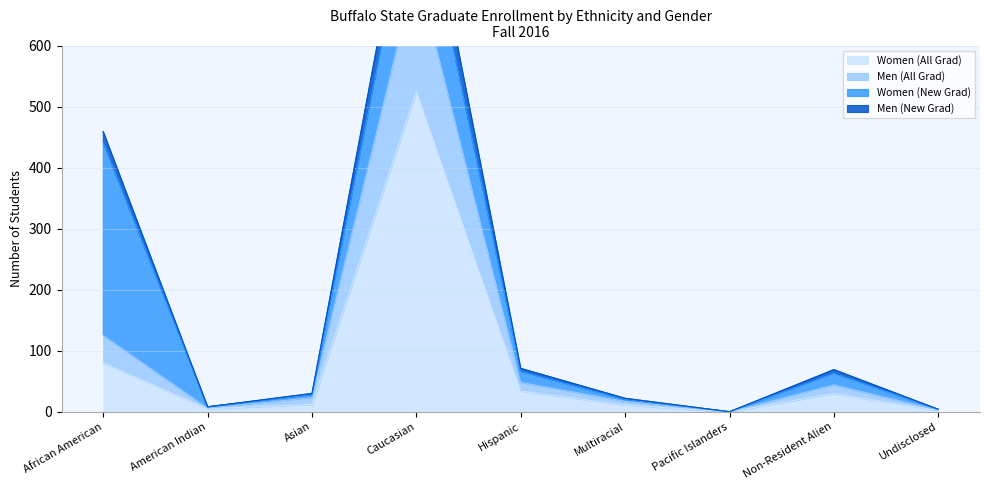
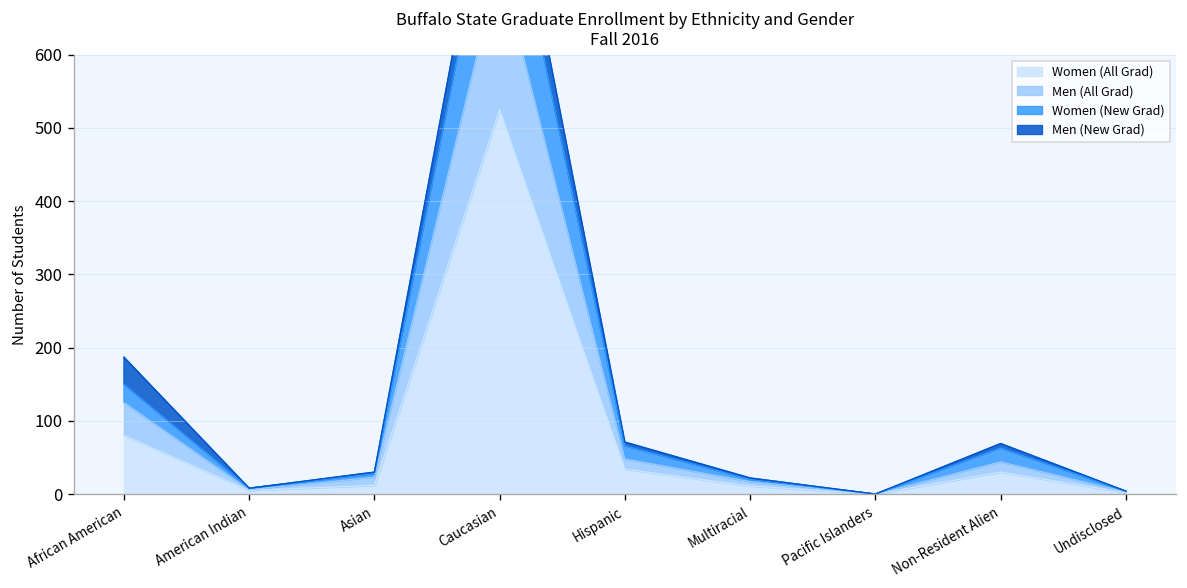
Women (New Grad), African American: 320 -> 30
Men (New Grad), African American: 20 -> 40
